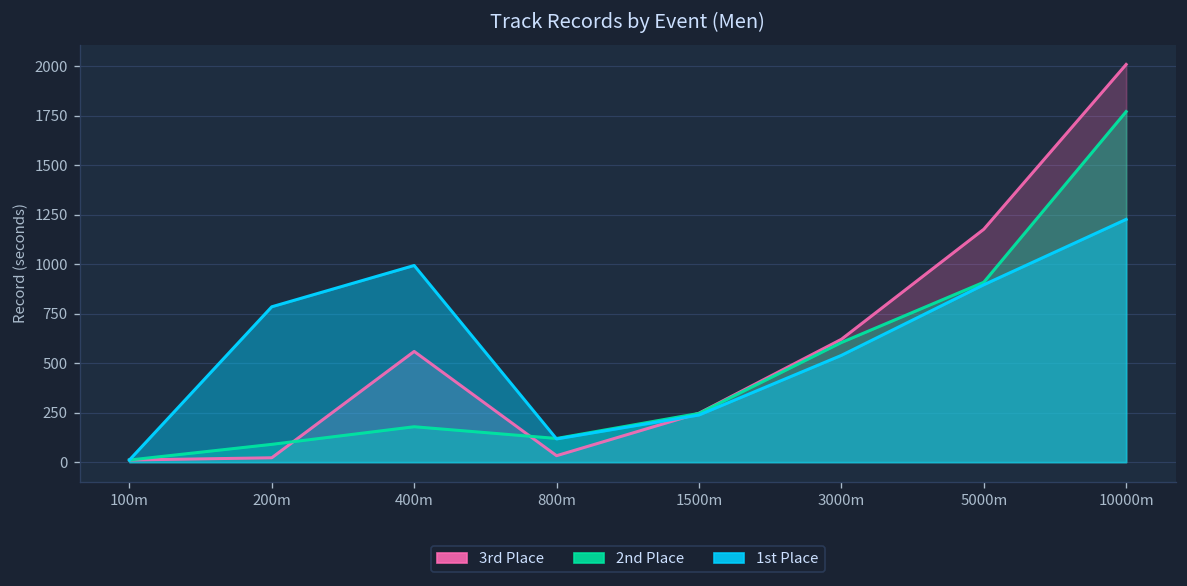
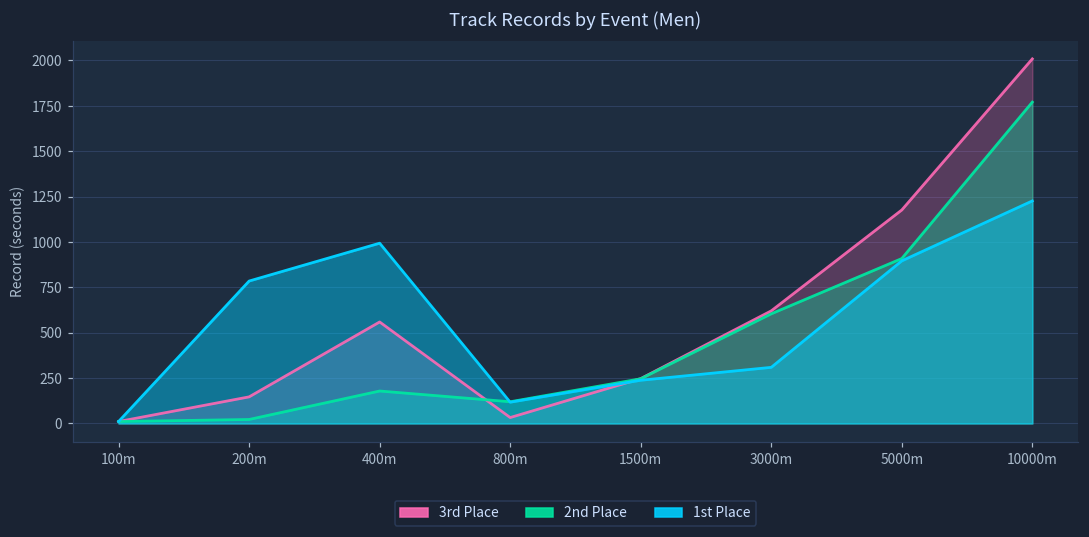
3rd Place, 200m: 20 -> 150
2nd Place, 200m: 90 -> 20
1st Place, 3000m: 540 -> 310
